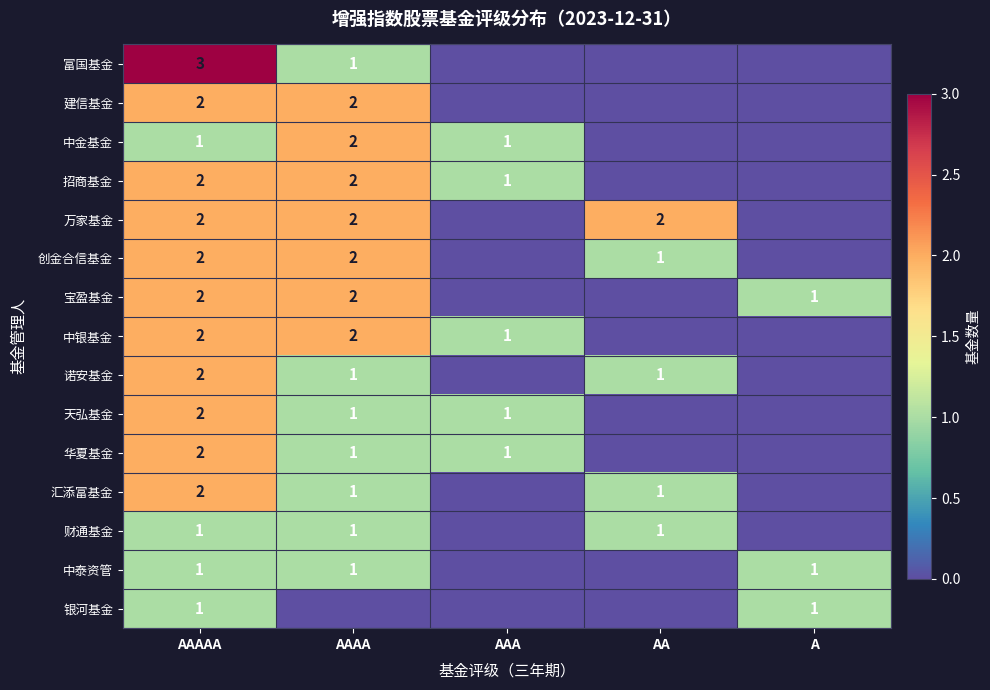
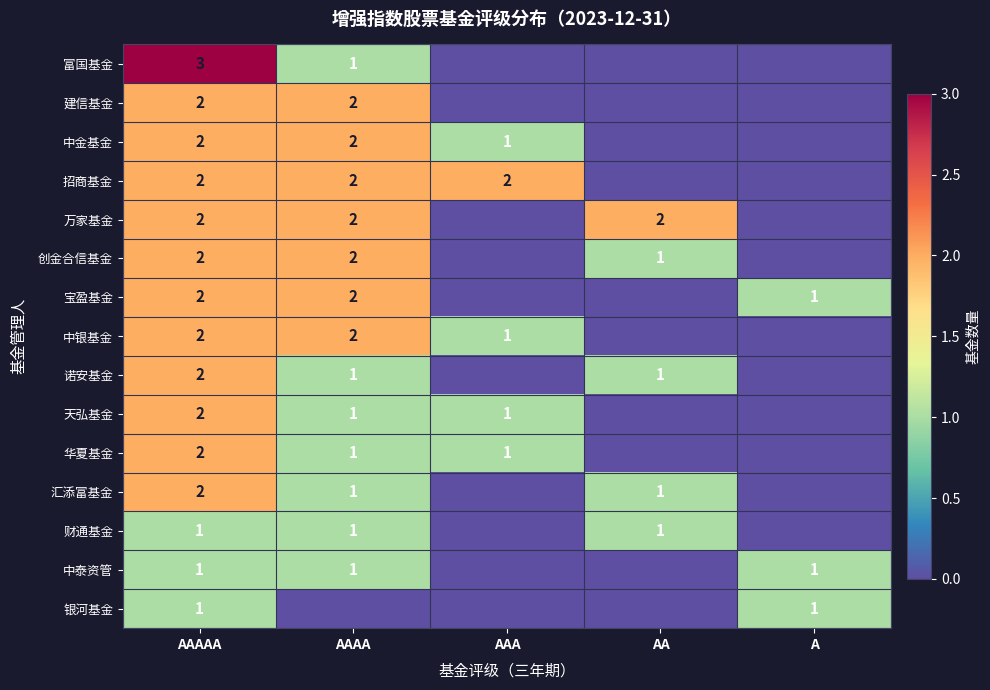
中金基金, AAAAA: 1 -> 2
招商基金, AAA: 1 -> 2
